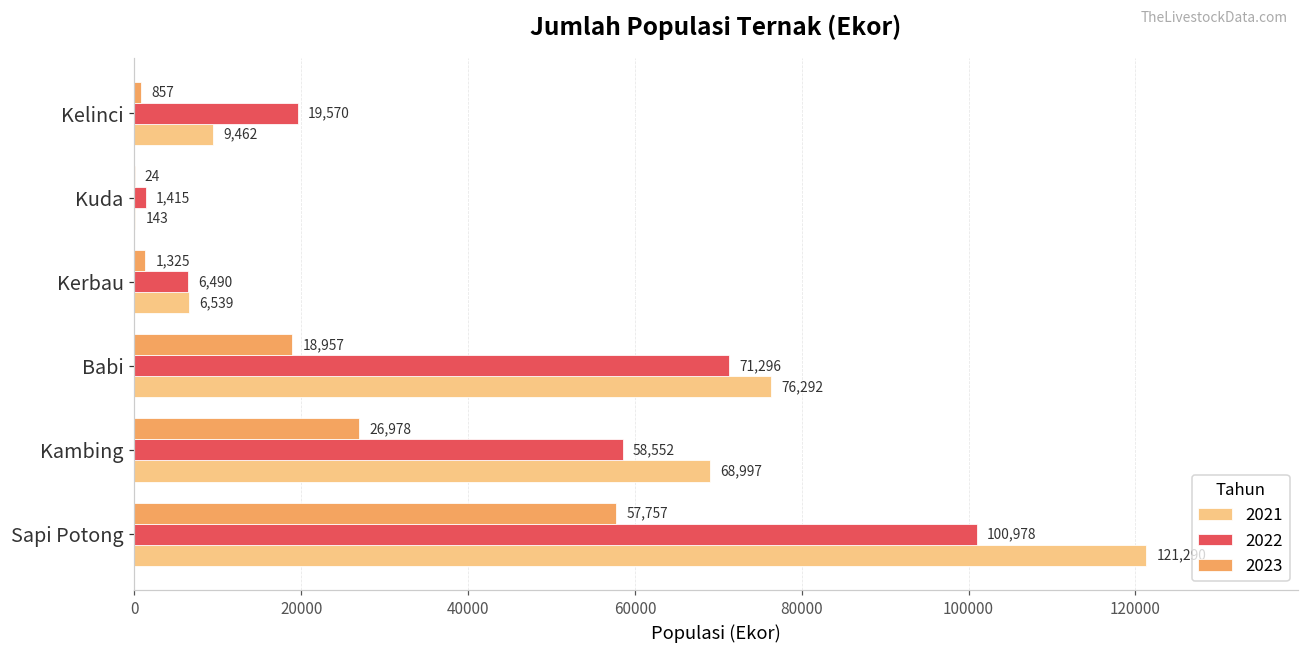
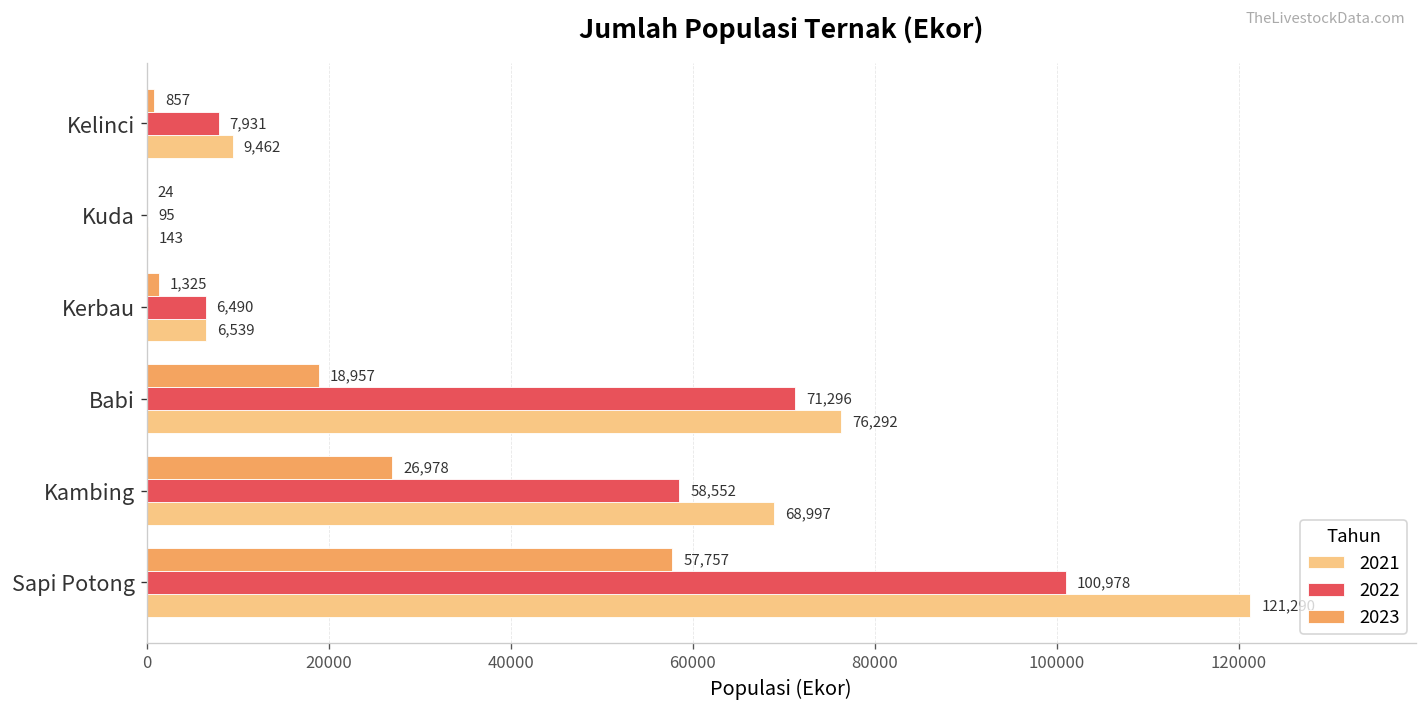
2022, Kelinci: 19,570 -> 7,931
2022, Kuda: 1,415 -> 95
